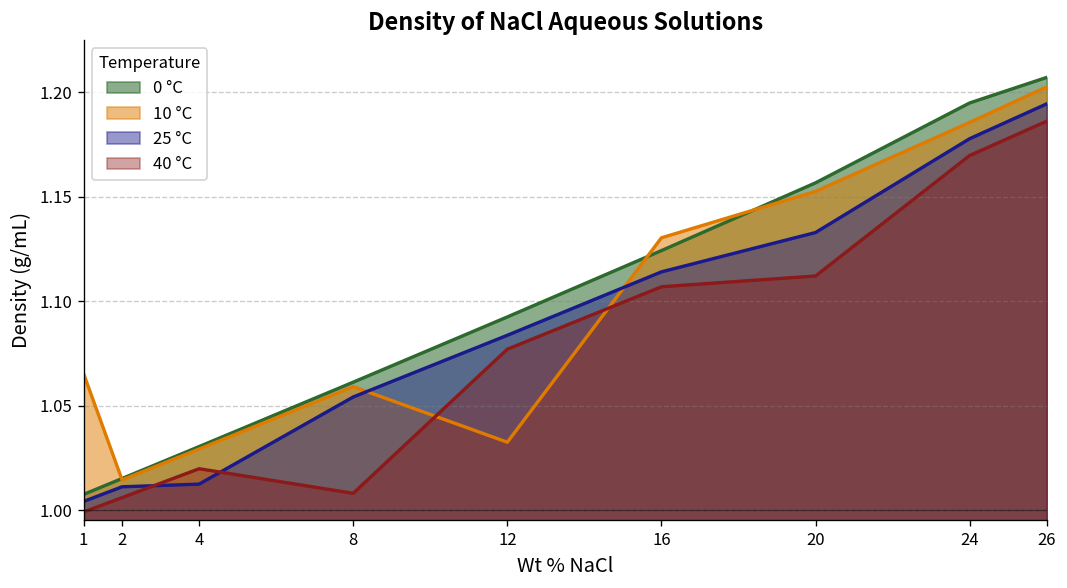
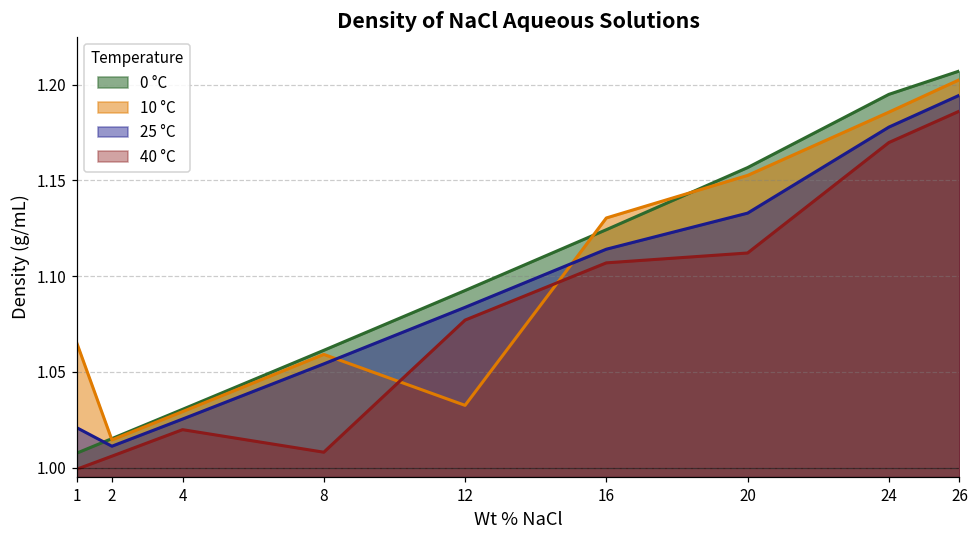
25 °C, 1: 1.004 -> 1.021
25 °C, 4: 1.012 -> 1.025
